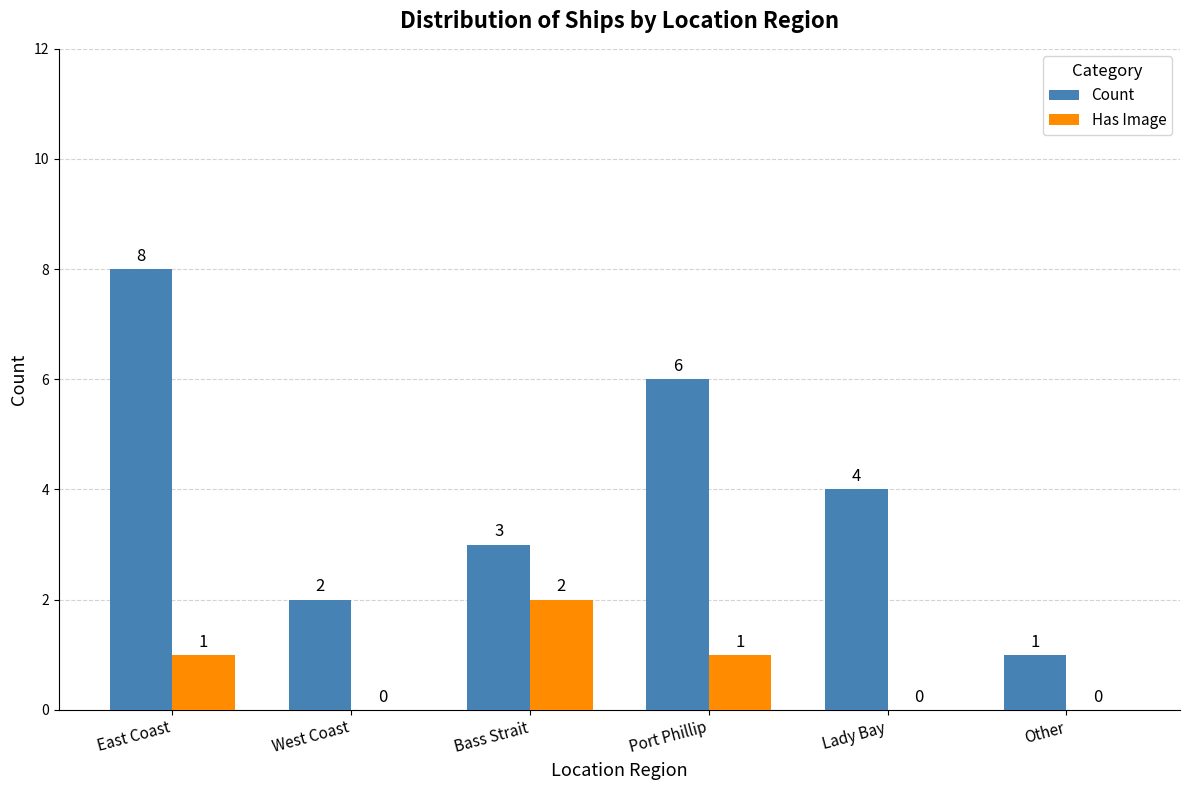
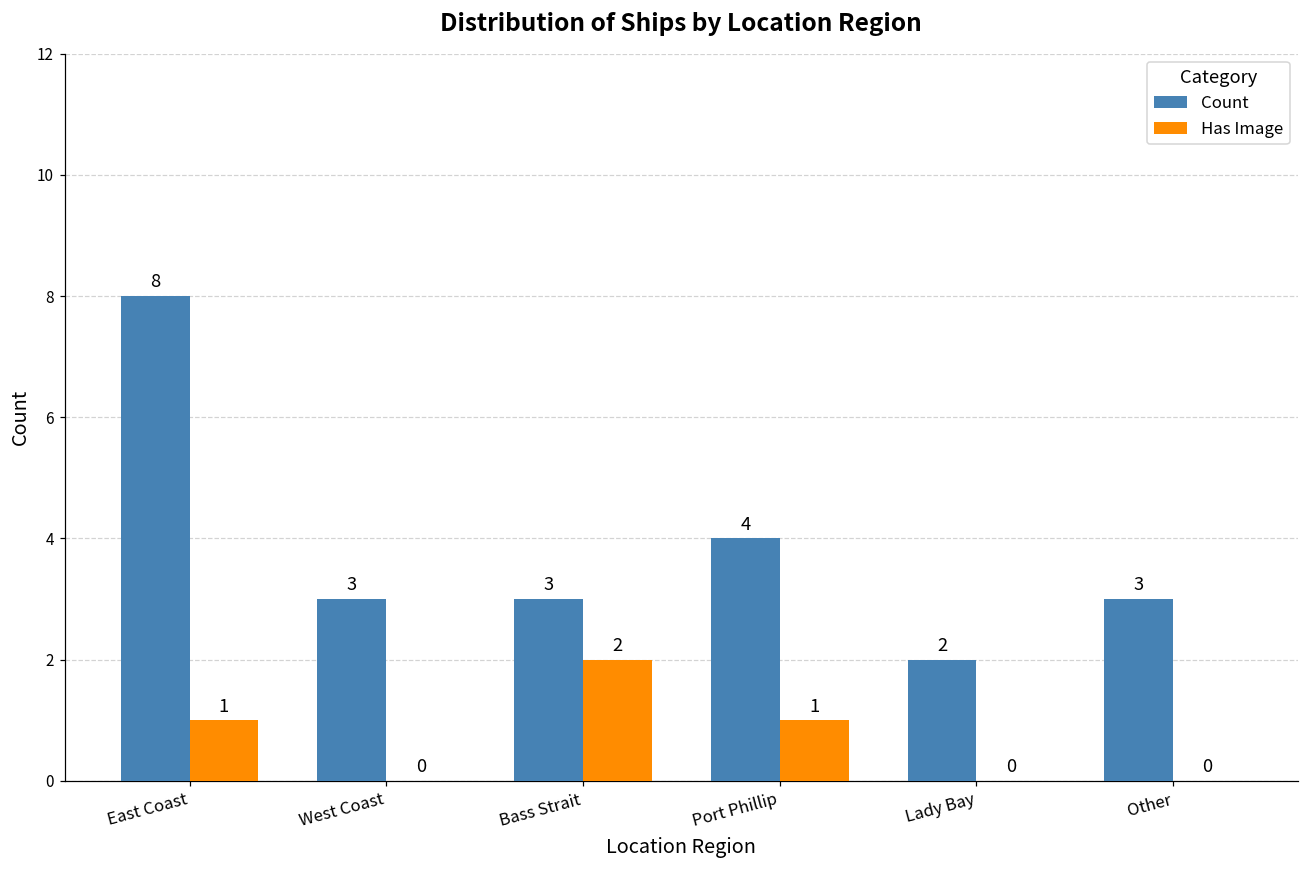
Count, West Coast: 2 -> 3
Count, Port Phillip: 6 -> 4
Count, Lady Bay: 4 -> 2
Count, Other: 1 -> 3
